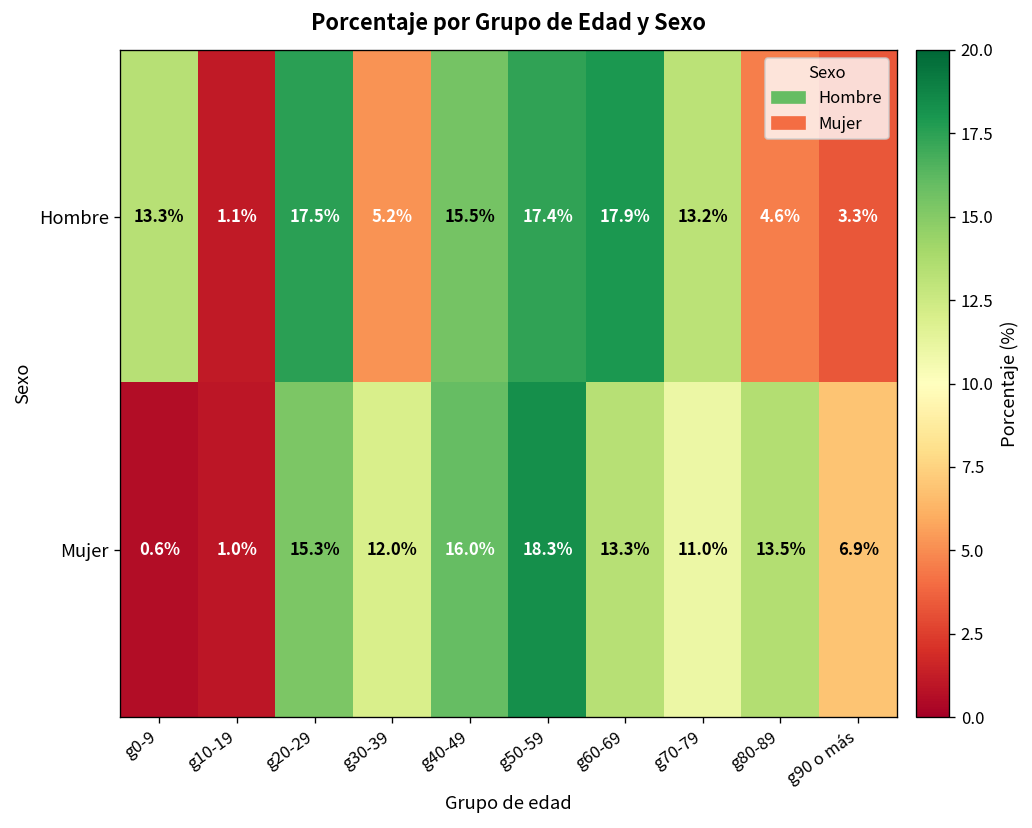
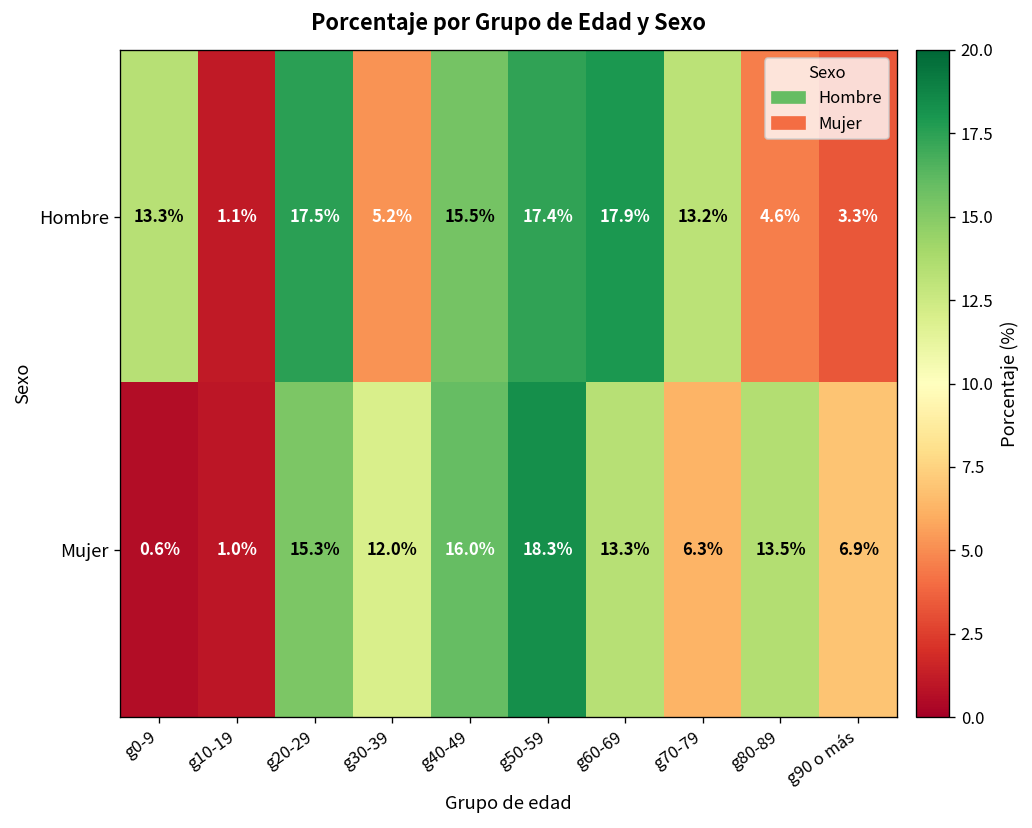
Mujer, g70-79: 11.0% -> 6.3%
